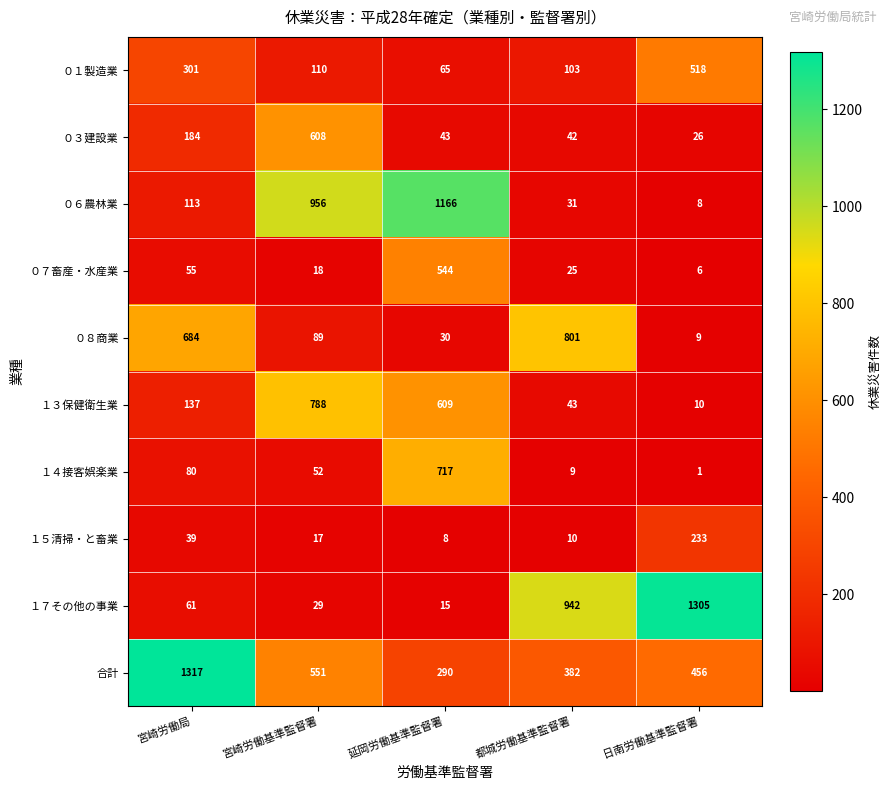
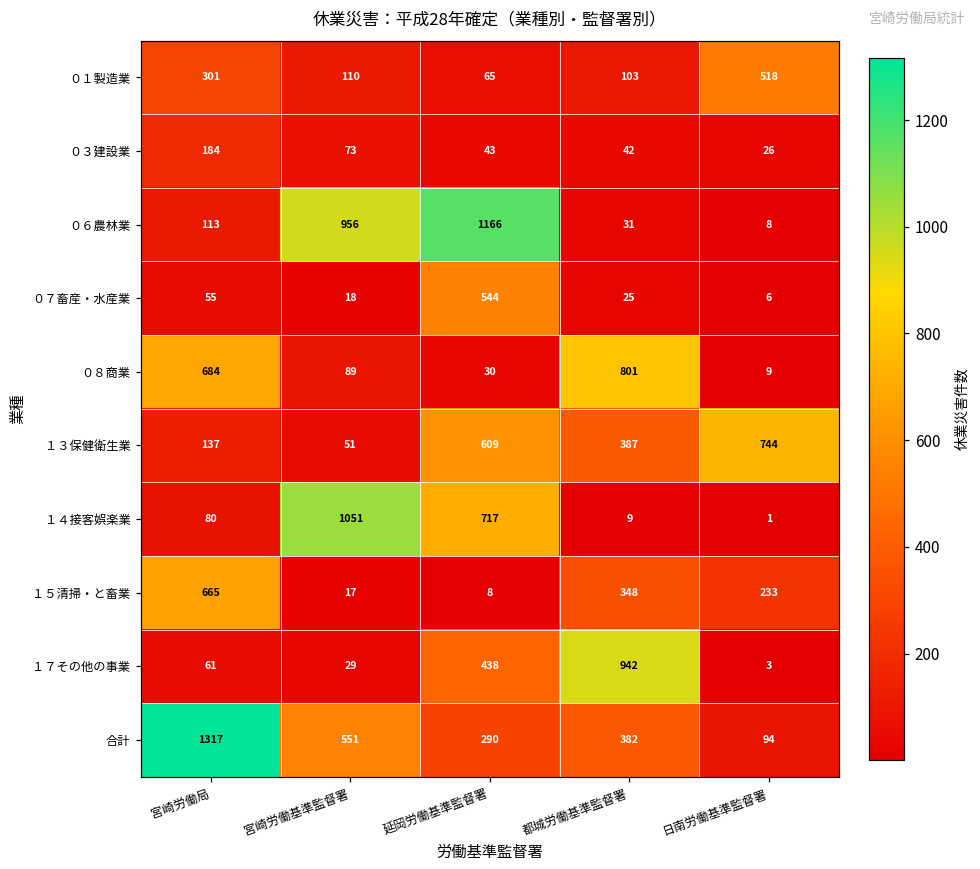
０３建設業, 宮崎労働基準監督署: 608 -> 73
１３保健衛生業, 宮崎労働基準監督署: 788 -> 51
１３保健衛生業, 都城労働基準監督署: 43 -> 387
１３保健衛生業, 日南労働基準監督署: 10 -> 744
１４接客娯楽業, 宮崎労働基準監督署: 52 -> 1051
１５清掃・と畜業, 宮崎労働局: 39 -> 665
１５清掃・と畜業, 都城労働基準監督署: 10 -> 348
１７その他の事業, 延岡労働基準監督署: 15 -> 438
１７その他の事業, 日南労働基準監督署: 1305 -> 3
合計, 日南労働基準監督署: 456 -> 94
